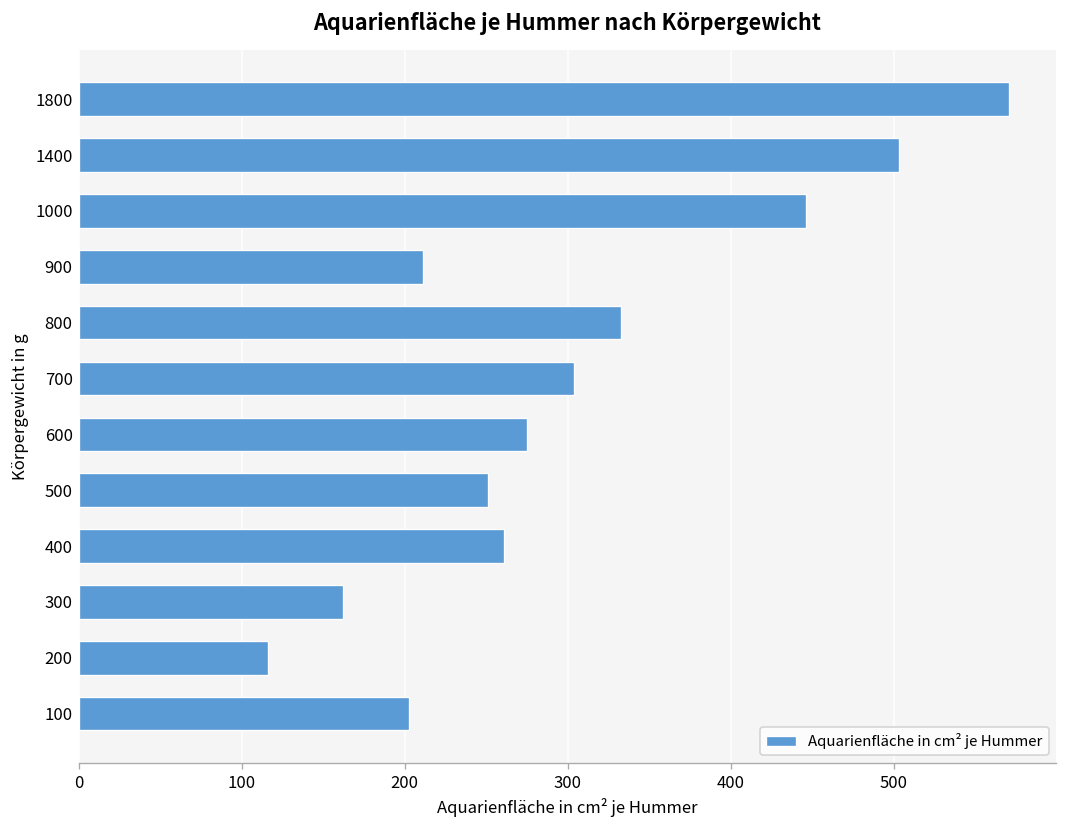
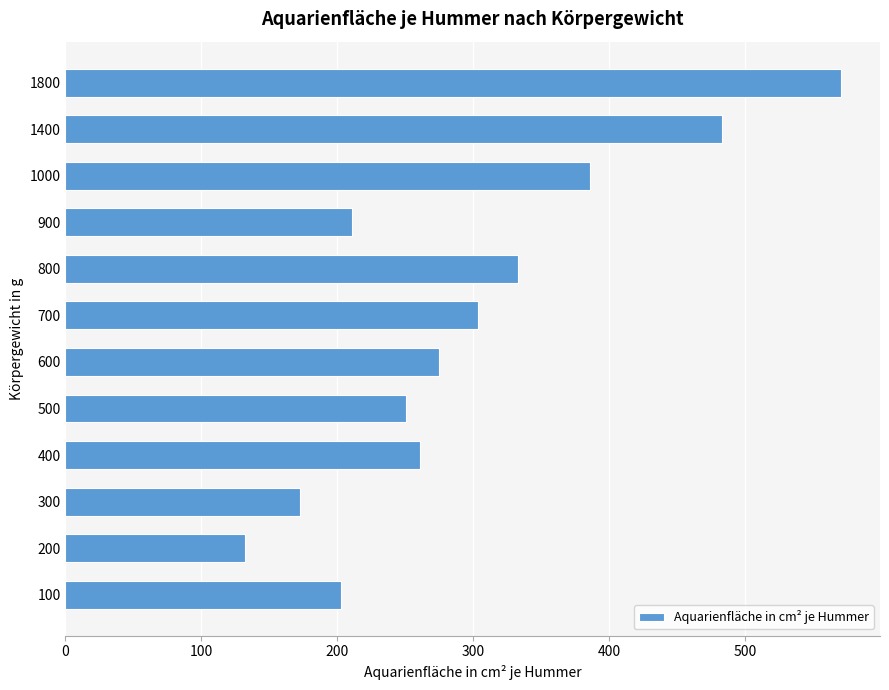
1400: 503 -> 483
1000: 446 -> 386
300: 162 -> 173
200: 116 -> 132
